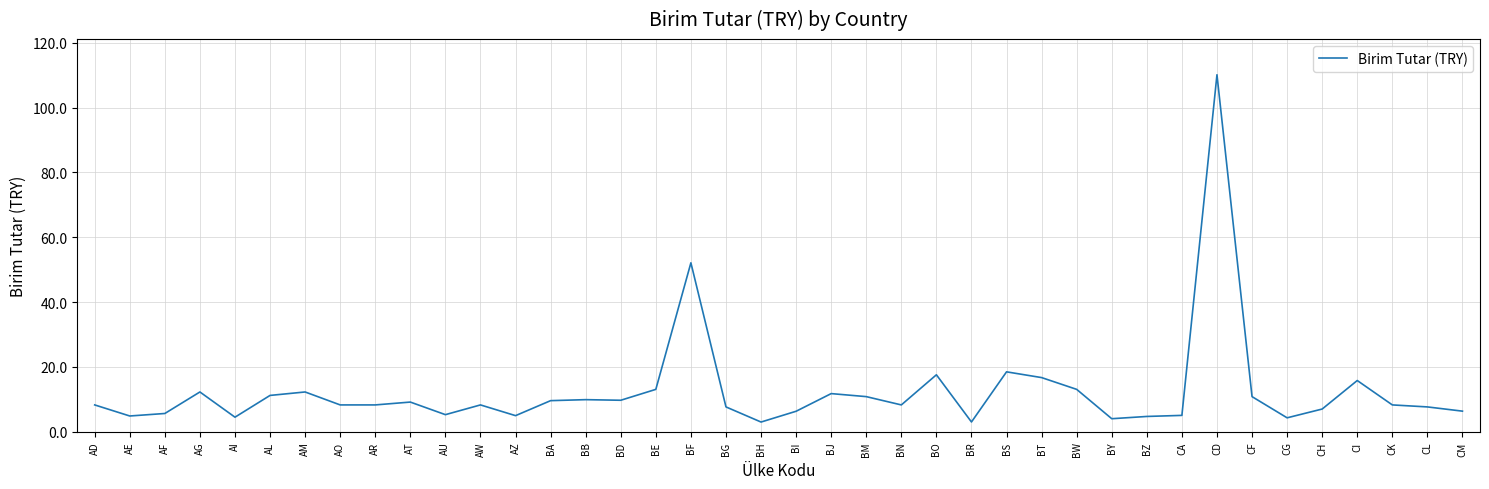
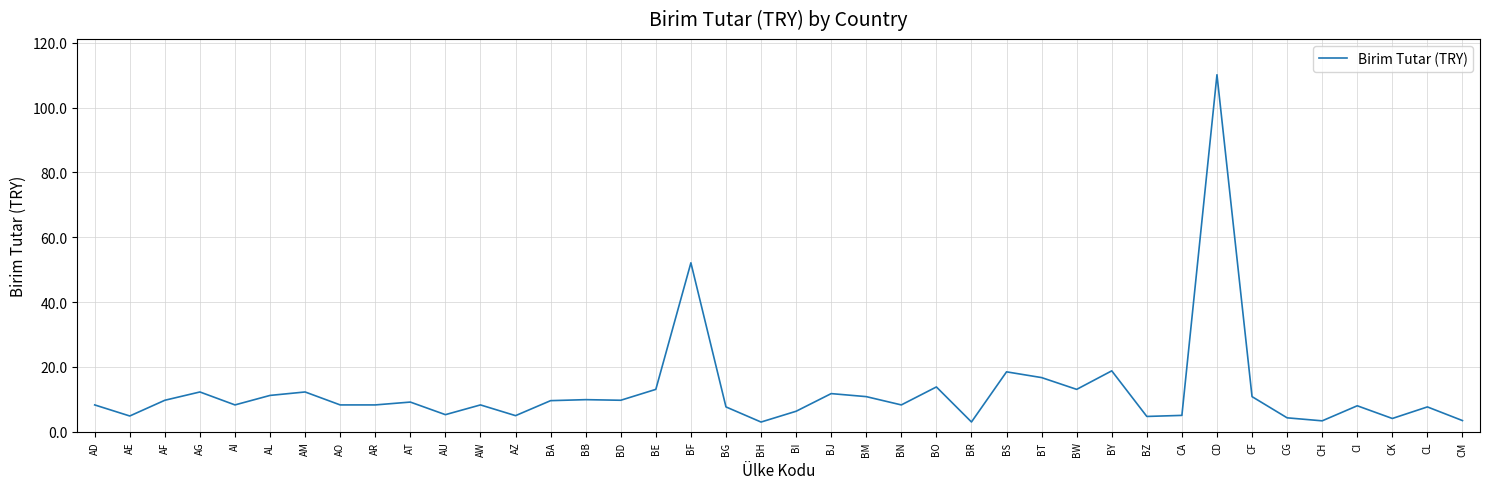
AF: 6 -> 10
AI: 4 -> 8
BO: 18 -> 14
BY: 4 -> 19
CH: 7 -> 3
CI: 16 -> 8
CK: 8 -> 4
CM: 6 -> 3
